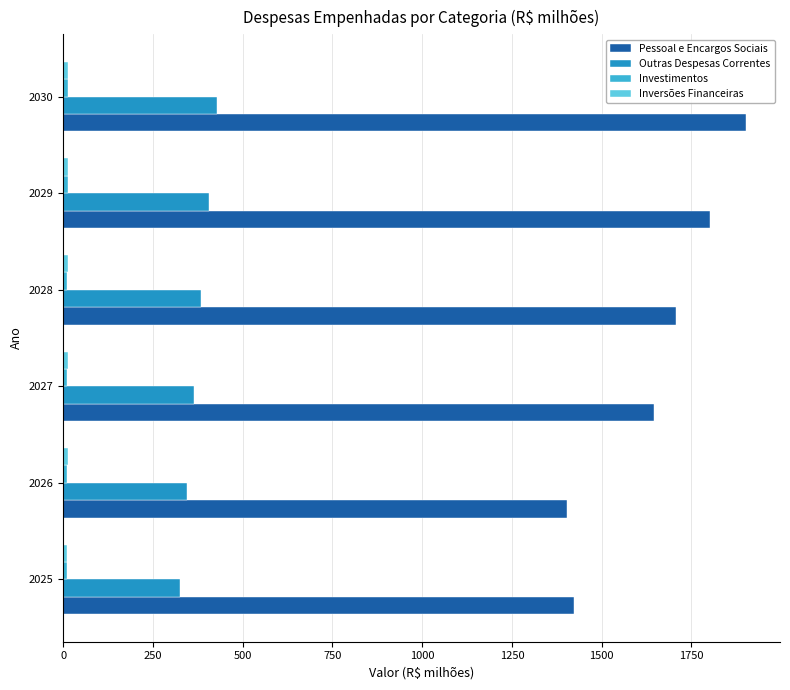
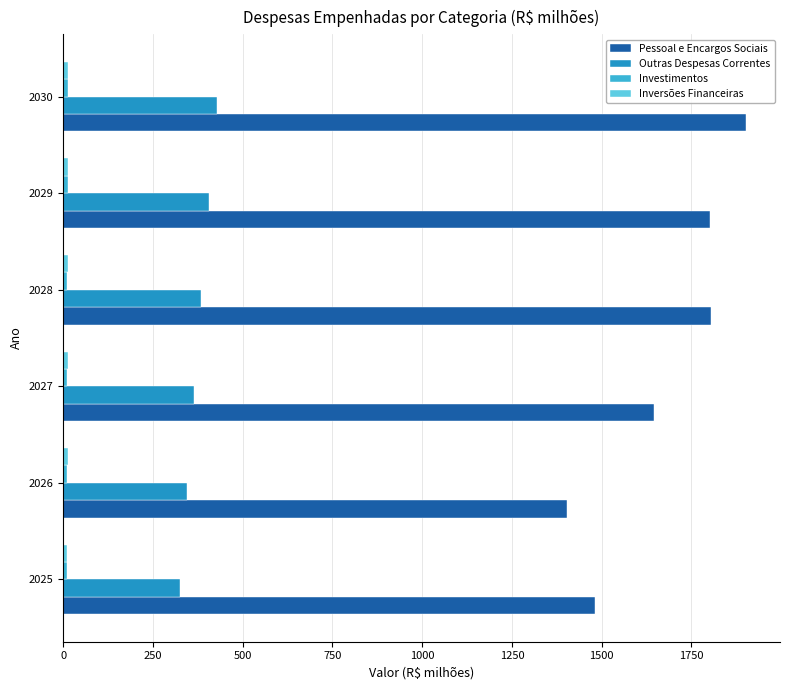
Pessoal e Encargos Sociais, 2028: 1710 -> 1800
Pessoal e Encargos Sociais, 2025: 1420 -> 1480
